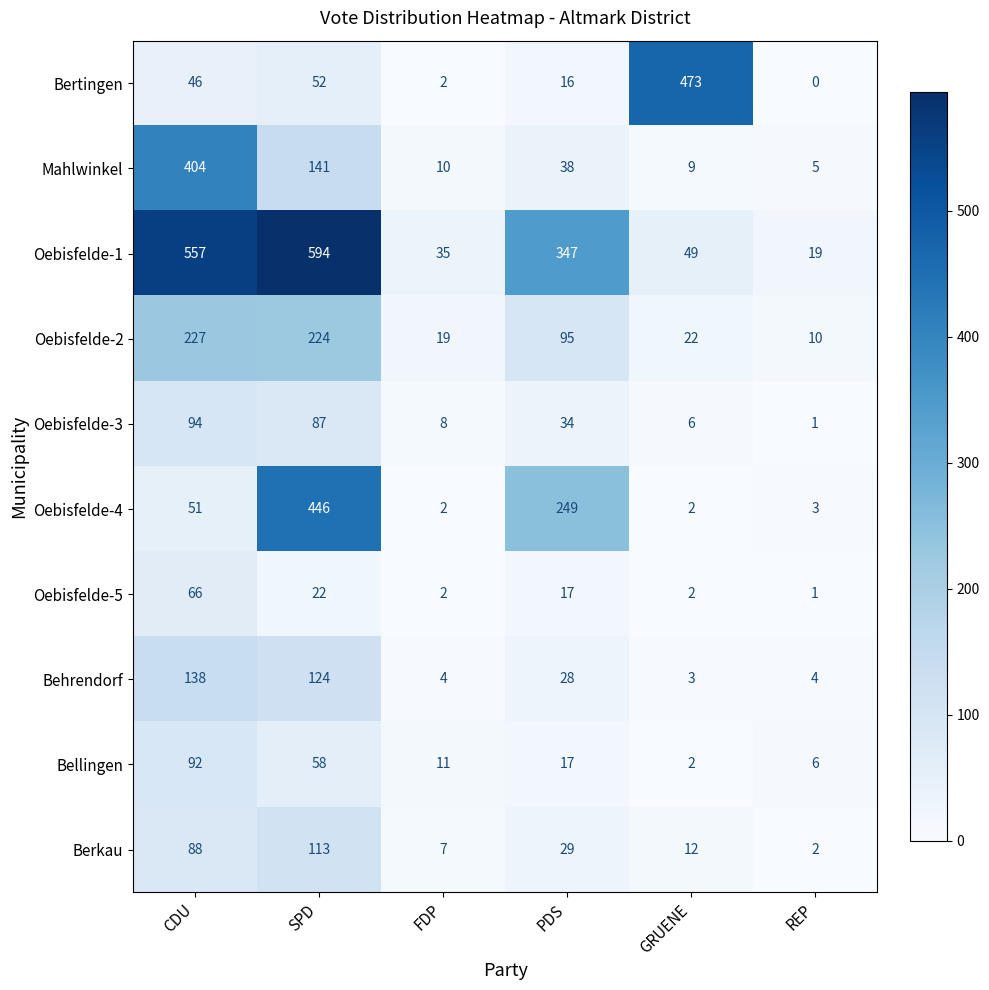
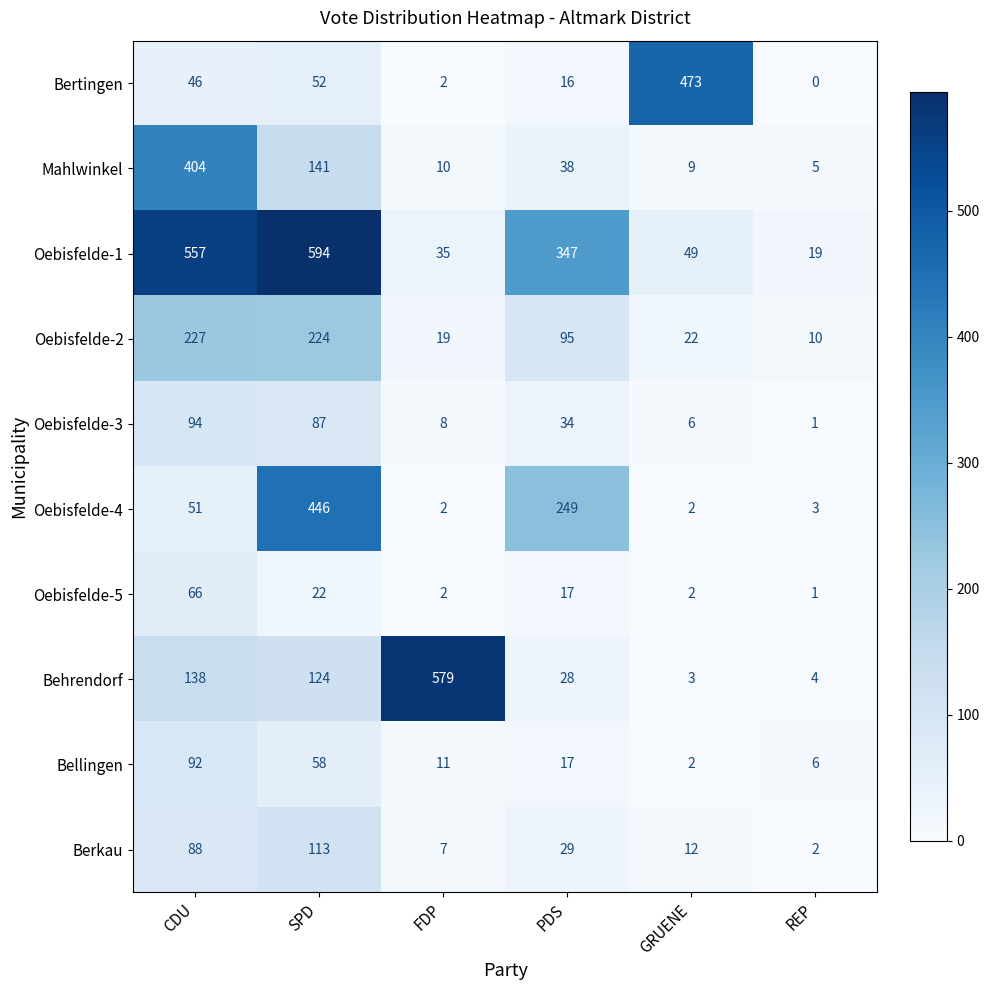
Behrendorf, FDP: 4 -> 579
